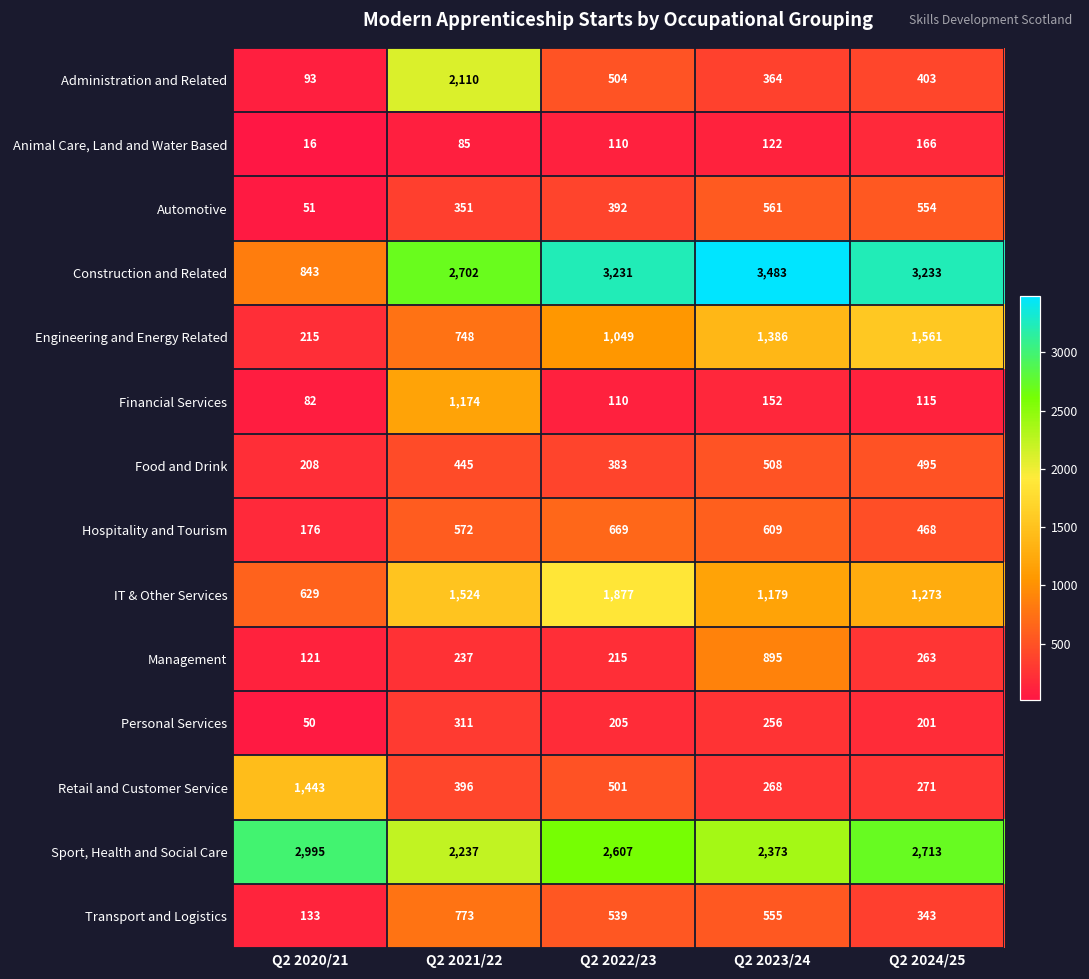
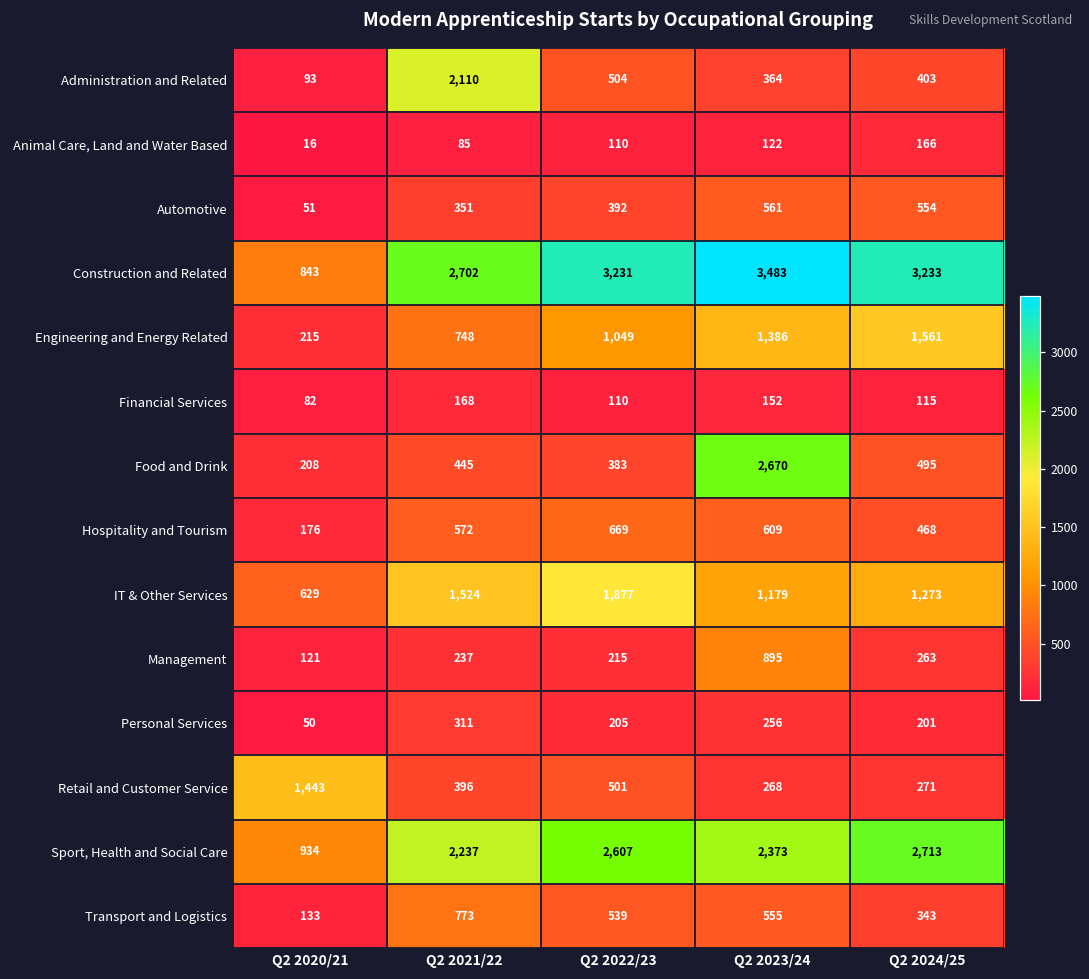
Financial Services, Q2 2021/22: 1,174 -> 168
Food and Drink, Q2 2023/24: 508 -> 2,670
Sport, Health and Social Care, Q2 2020/21: 2,995 -> 934
